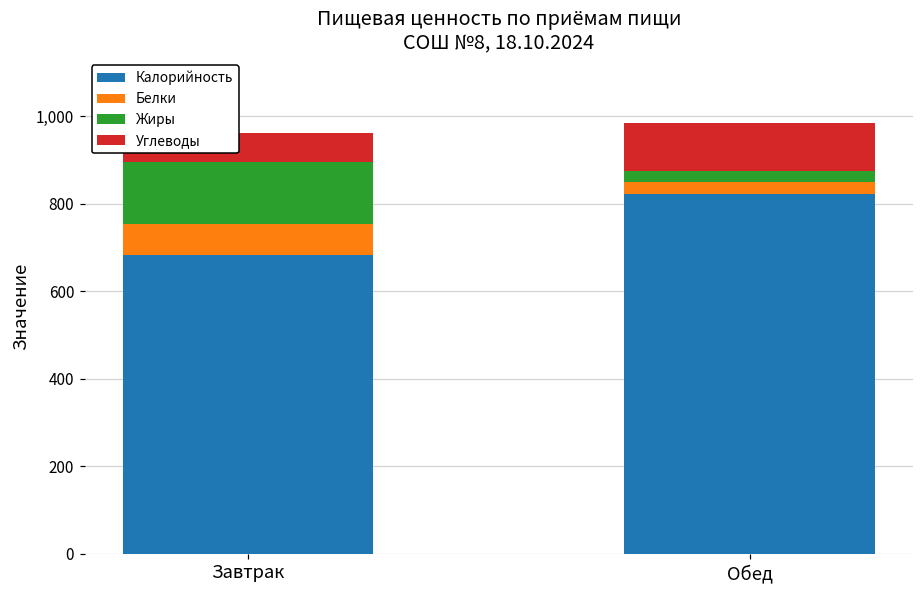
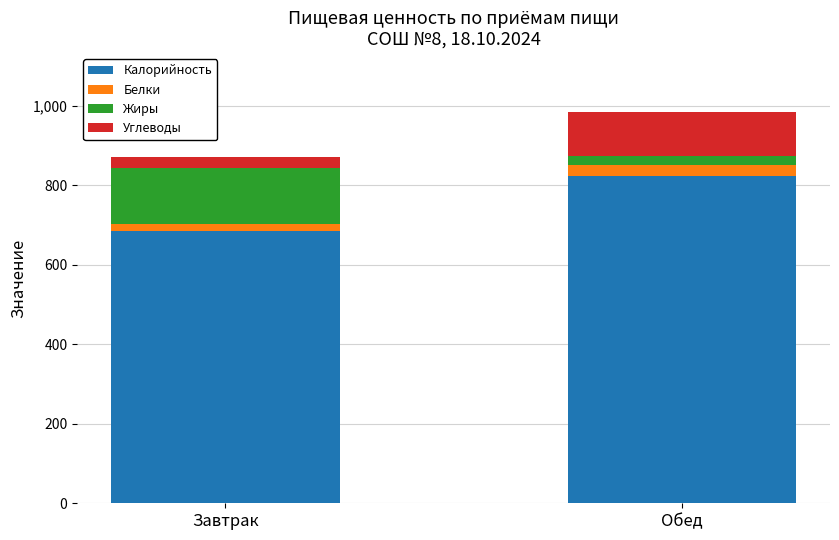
Белки, Завтрак: 70 -> 20
Углеводы, Завтрак: 70 -> 30
